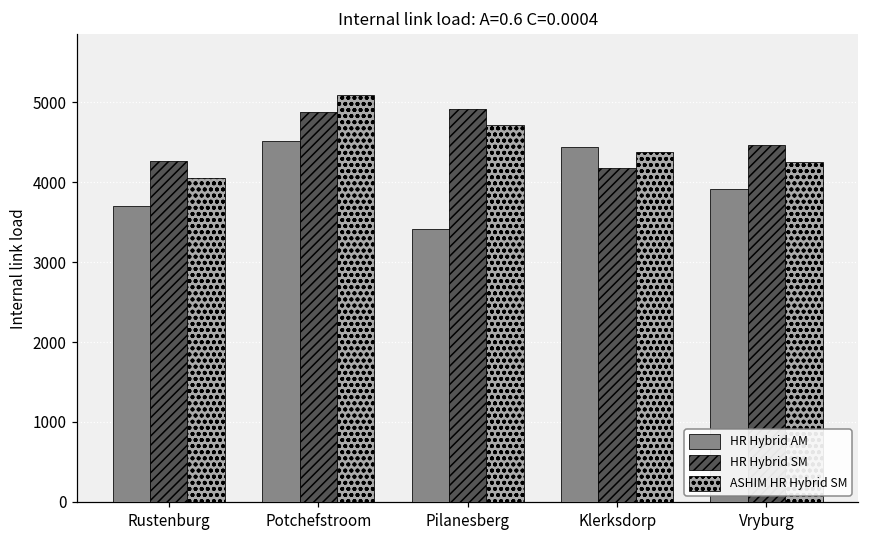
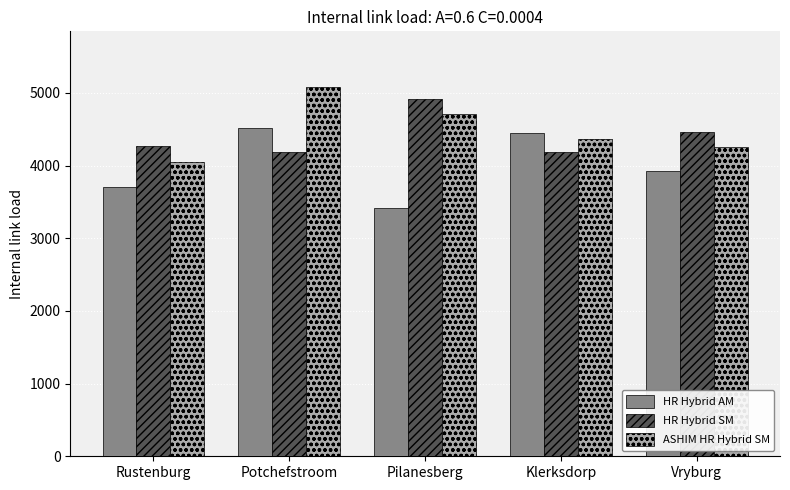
HR Hybrid SM, Potchefstroom: 4900 -> 4200
